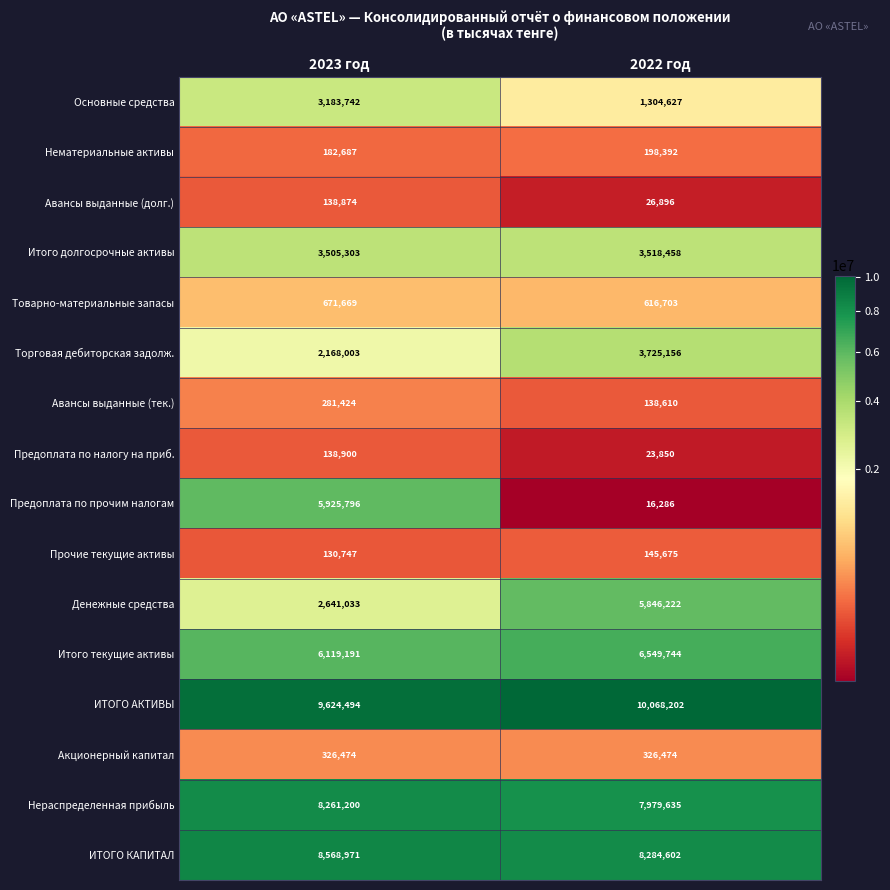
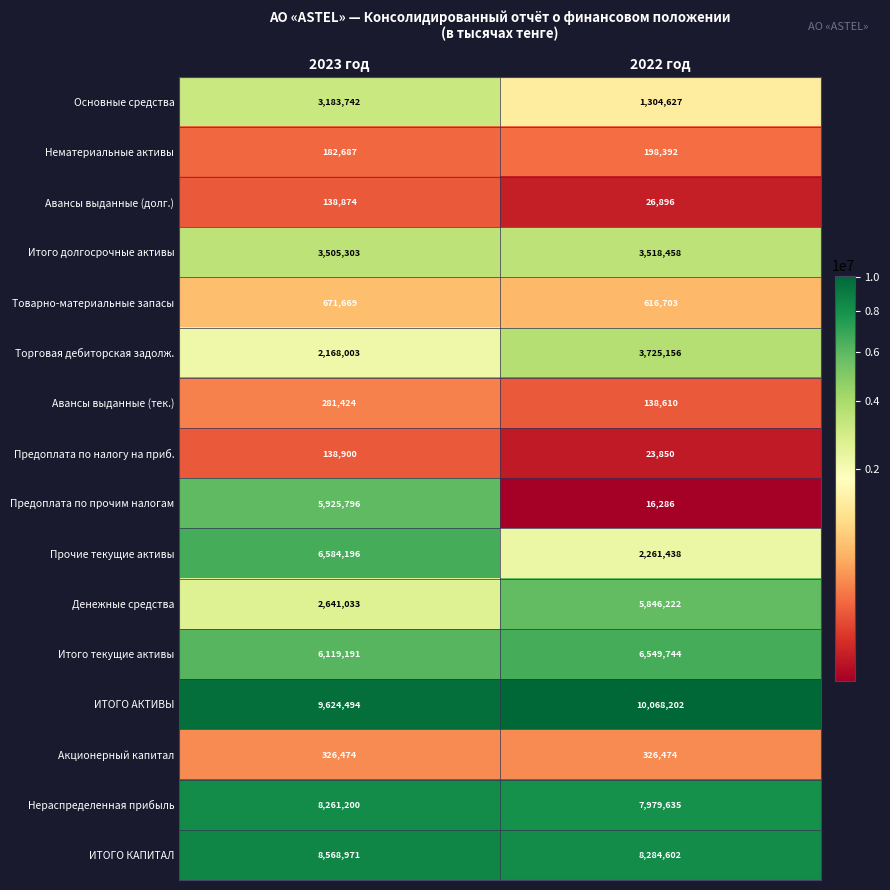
Прочие текущие активы, 2023 год: 130,747 -> 6,584,196
Прочие текущие активы, 2022 год: 145,675 -> 2,261,438
